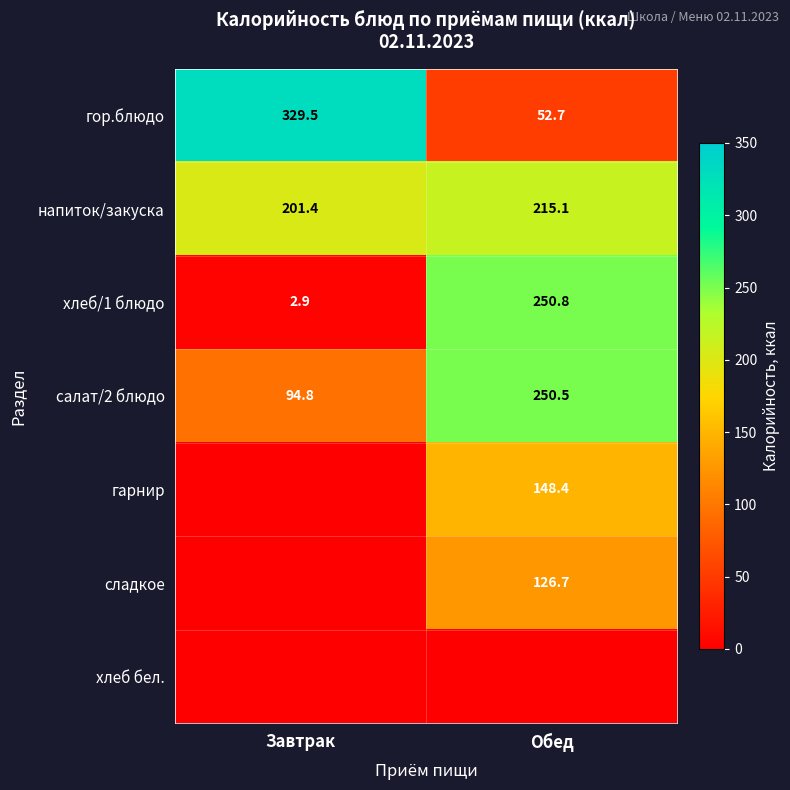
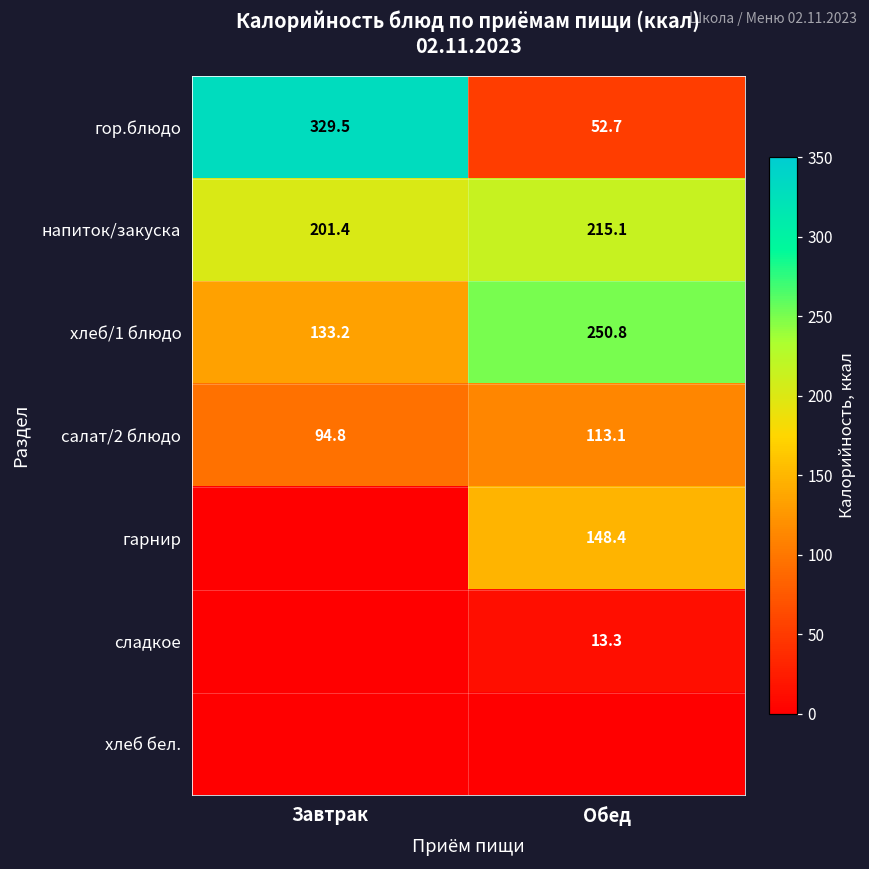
хлеб/1 блюдо, Завтрак: 2.9 -> 133.2
салат/2 блюдо, Обед: 250.5 -> 113.1
сладкое, Обед: 126.7 -> 13.3
